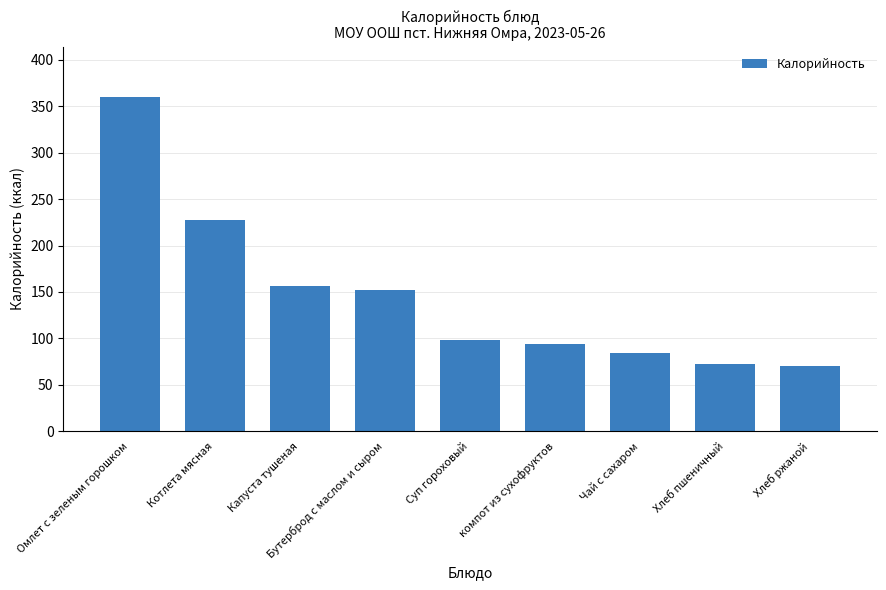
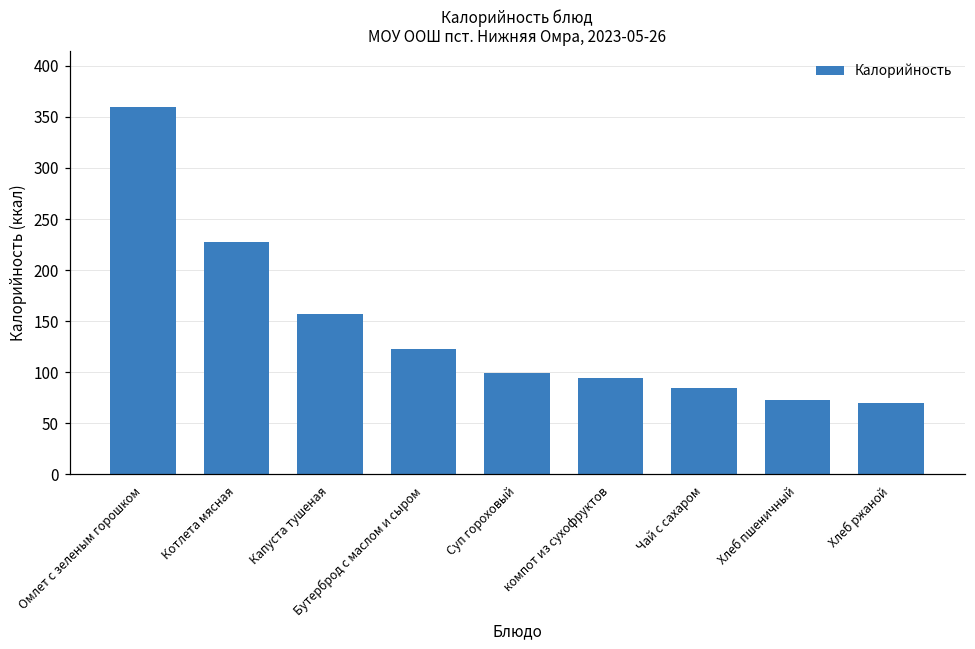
Бутерброд с маслом и сыром: 150 -> 120
